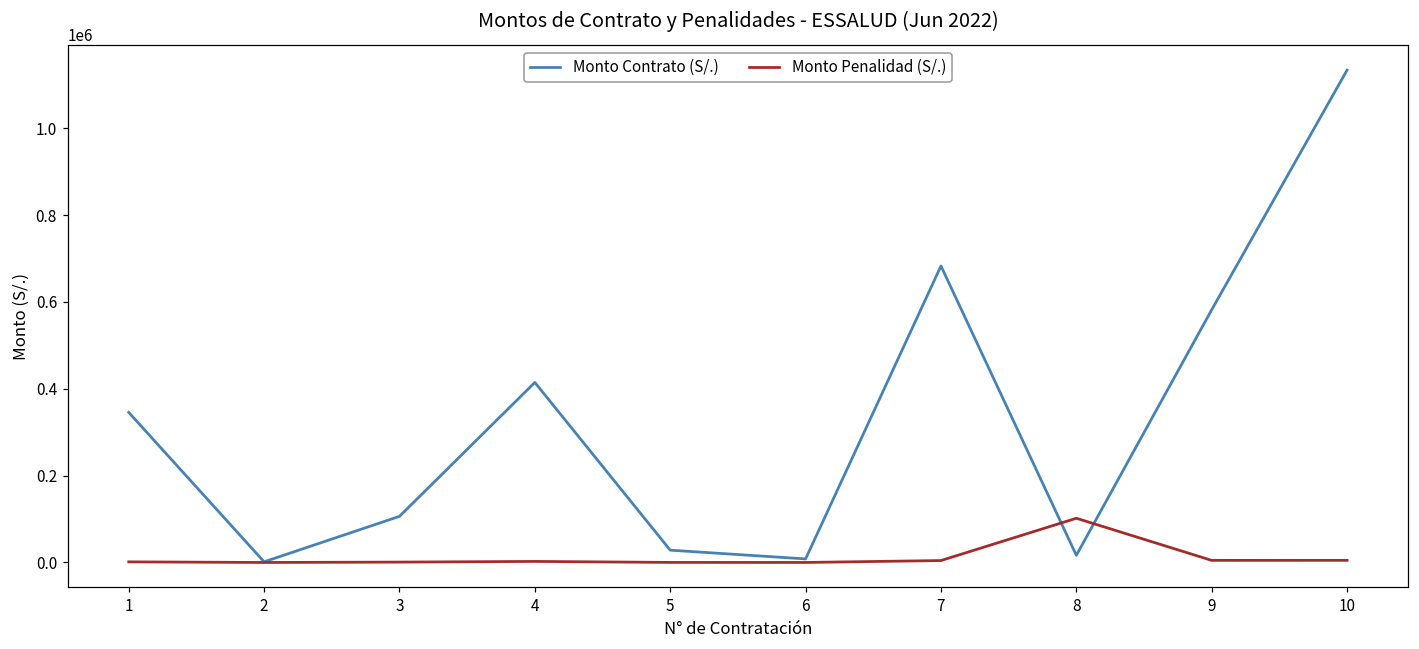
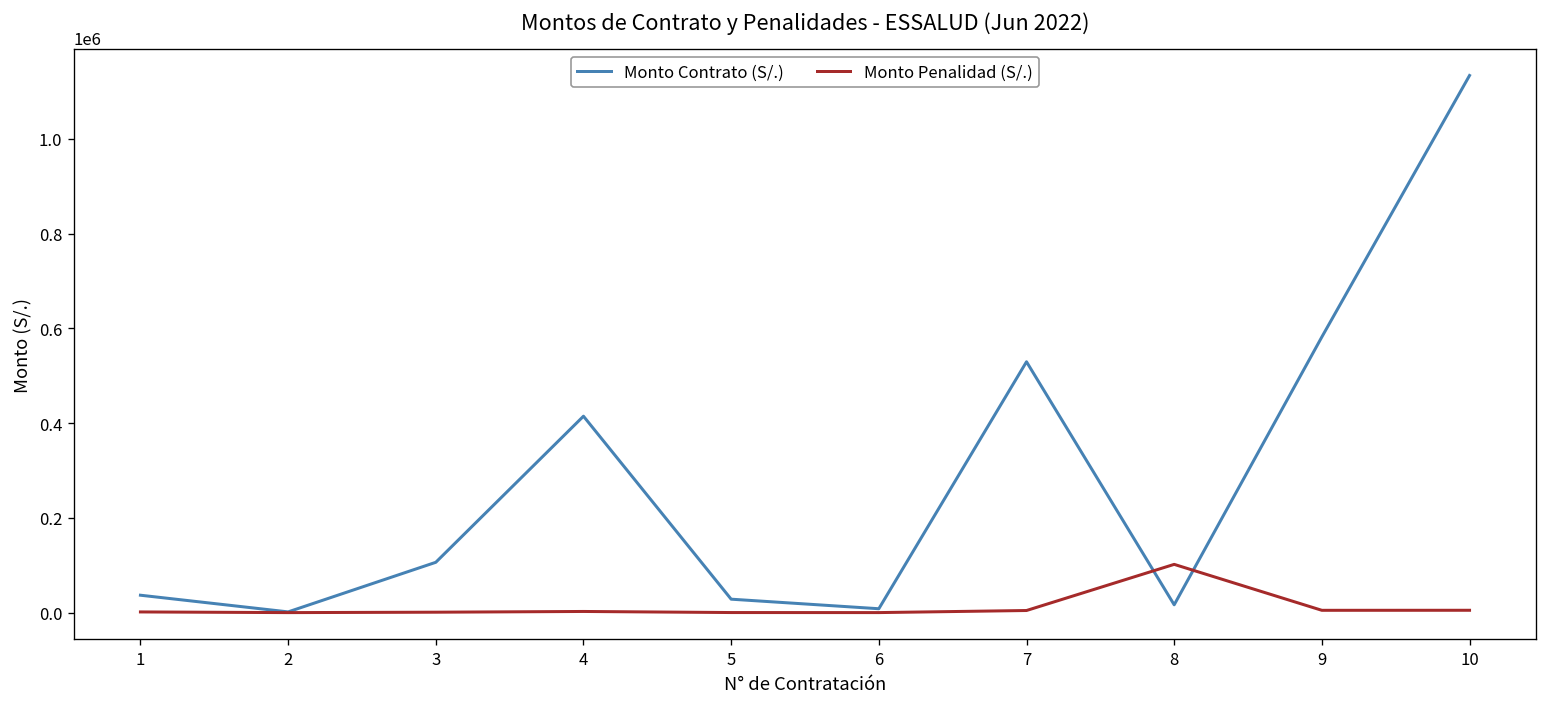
Monto Contrato (S/.), 1: 350000 -> 40000
Monto Contrato (S/.), 7: 680000 -> 530000
